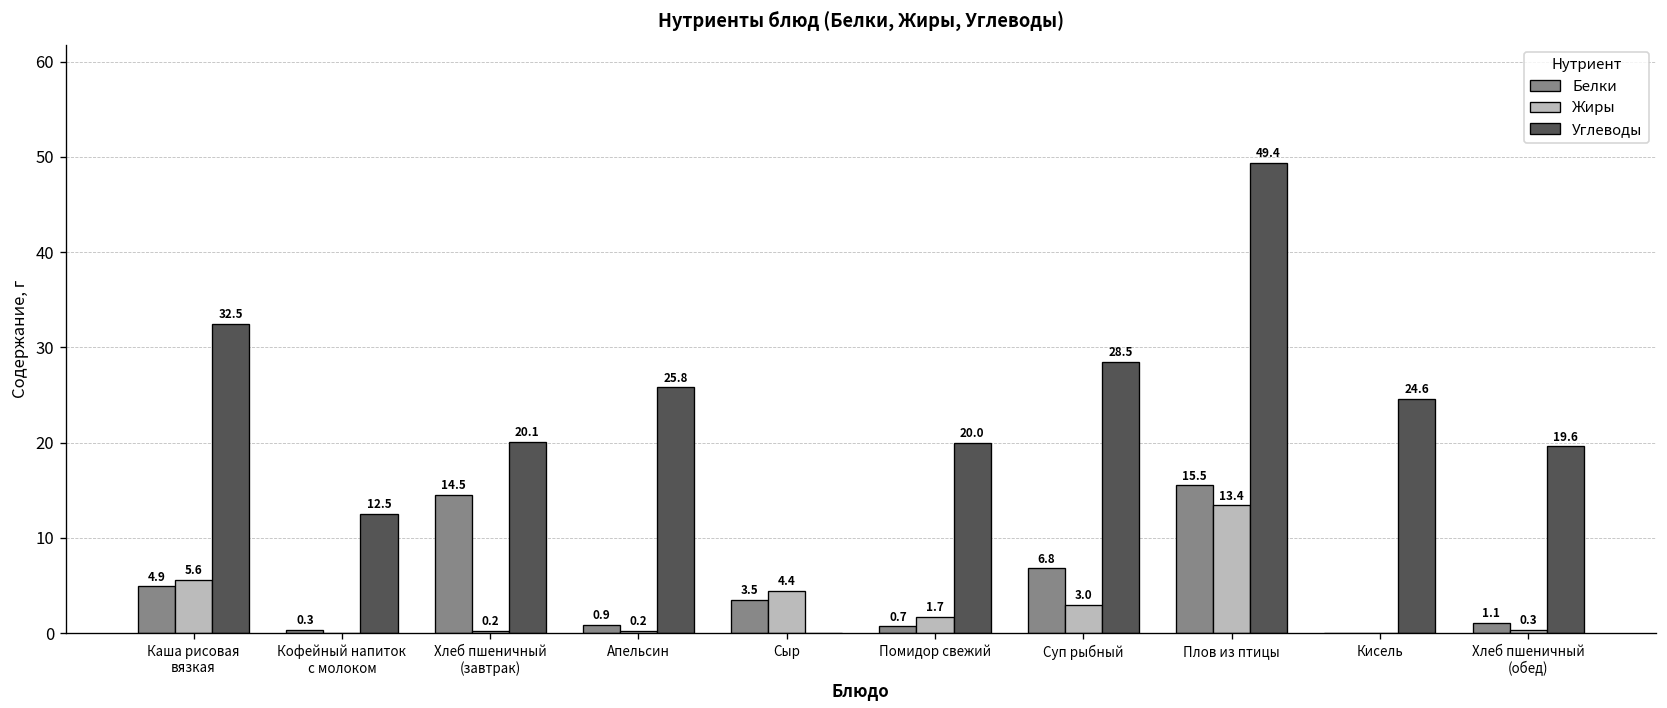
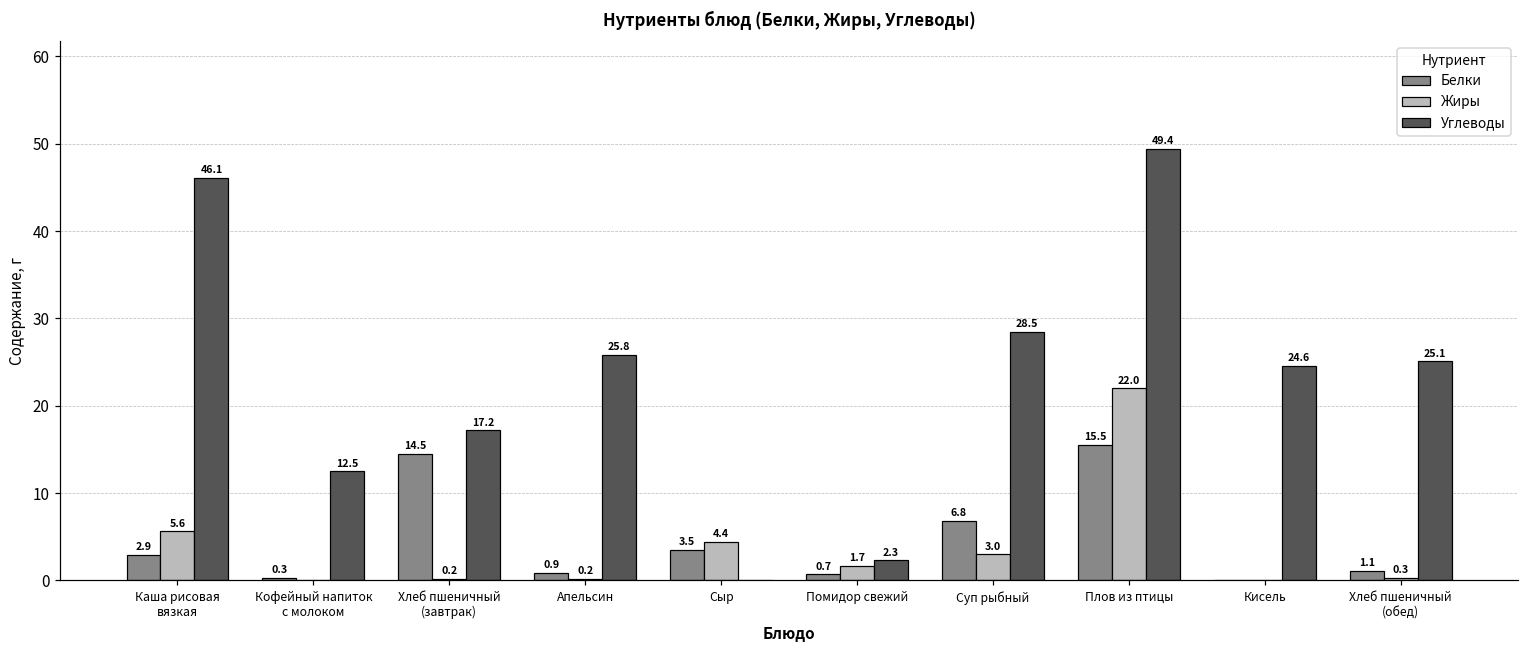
Белки, Каша рисовая вязкая: 4.9 -> 2.9
Углеводы, Каша рисовая вязкая: 32.5 -> 46.1
Углеводы, Хлеб пшеничный (завтрак): 20.1 -> 17.2
Углеводы, Помидор свежий: 20.0 -> 2.3
Жиры, Плов из птицы: 13.4 -> 22.0
Углеводы, Хлеб пшеничный (обед): 19.6 -> 25.1
